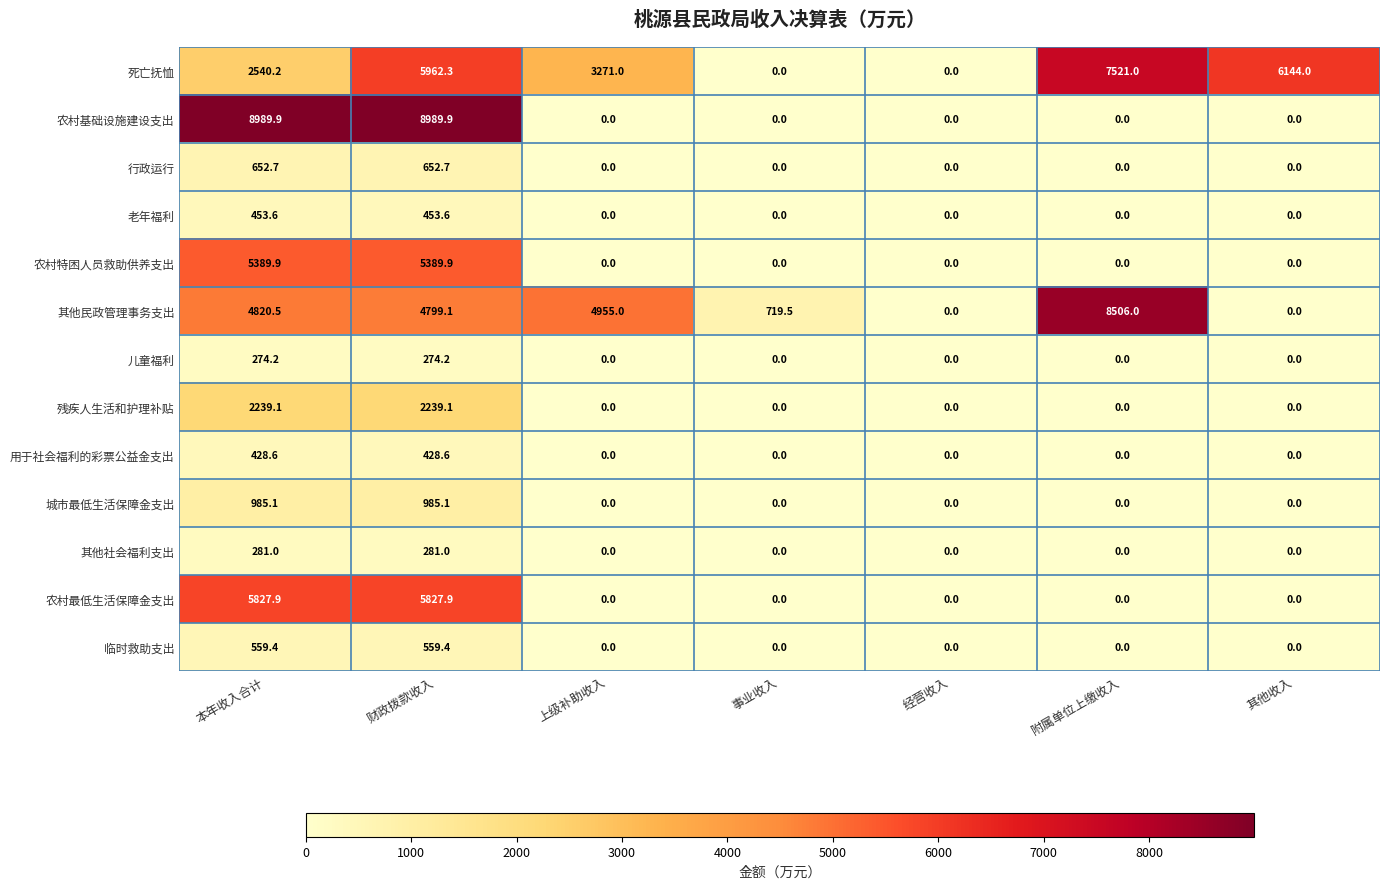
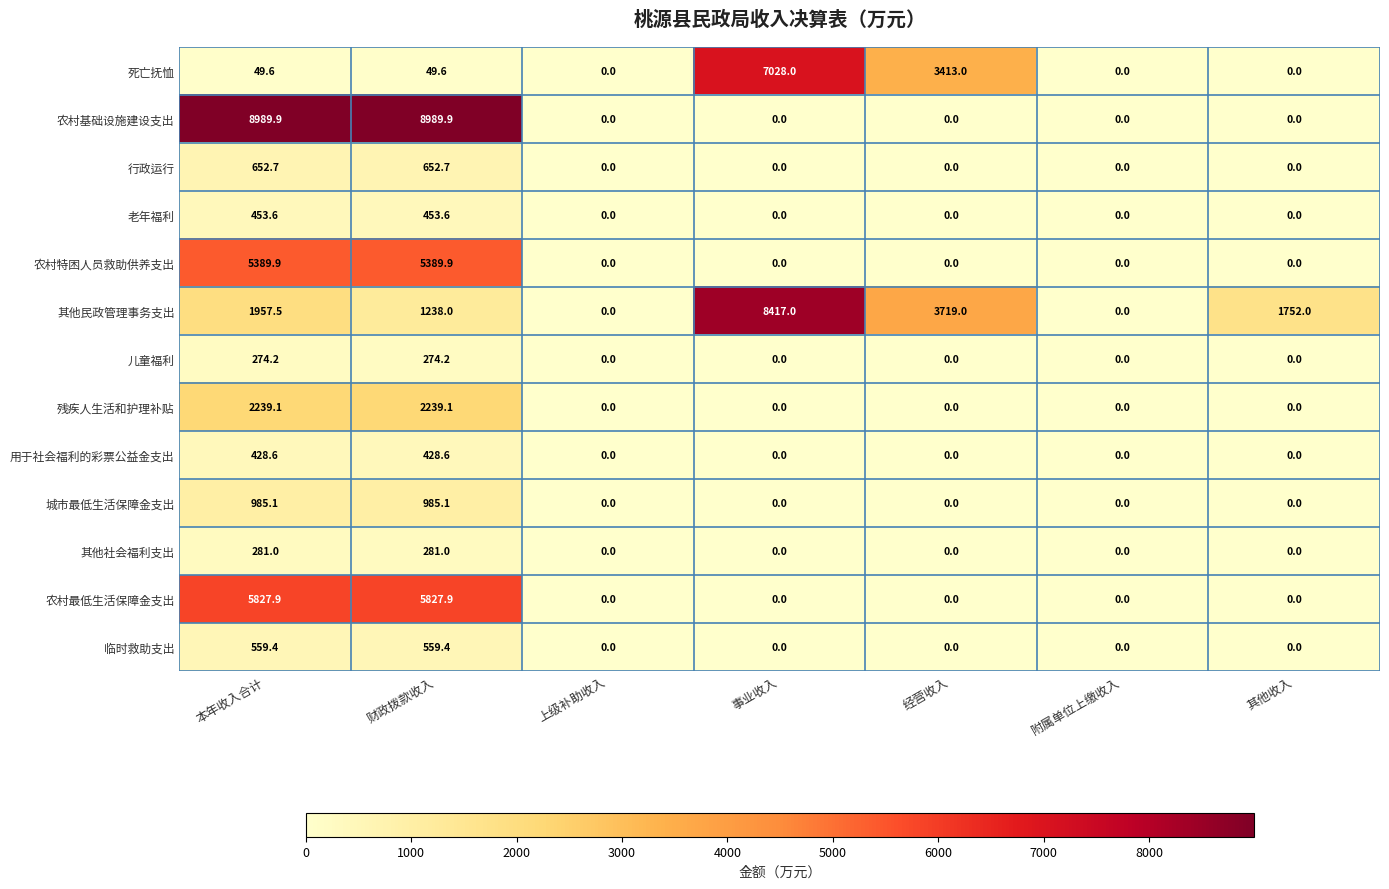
死亡抚恤, 本年收入合计: 2540.2 -> 49.6
死亡抚恤, 财政拨款收入: 5962.3 -> 49.6
死亡抚恤, 上级补助收入: 3271.0 -> 0.0
死亡抚恤, 事业收入: 0.0 -> 7028.0
死亡抚恤, 经营收入: 0.0 -> 3413.0
死亡抚恤, 附属单位上缴收入: 7521.0 -> 0.0
死亡抚恤, 其他收入: 6144.0 -> 0.0
其他民政管理事务支出, 本年收入合计: 4820.5 -> 1957.5
其他民政管理事务支出, 财政拨款收入: 4799.1 -> 1238.0
其他民政管理事务支出, 上级补助收入: 4955.0 -> 0.0
其他民政管理事务支出, 事业收入: 719.5 -> 8417.0
其他民政管理事务支出, 经营收入: 0.0 -> 3719.0
其他民政管理事务支出, 附属单位上缴收入: 8506.0 -> 0.0
其他民政管理事务支出, 其他收入: 0.0 -> 1752.0
